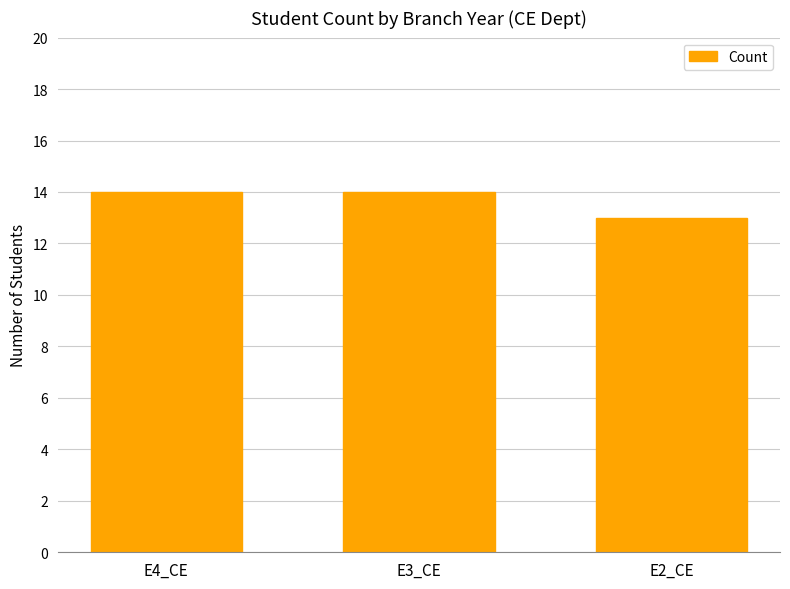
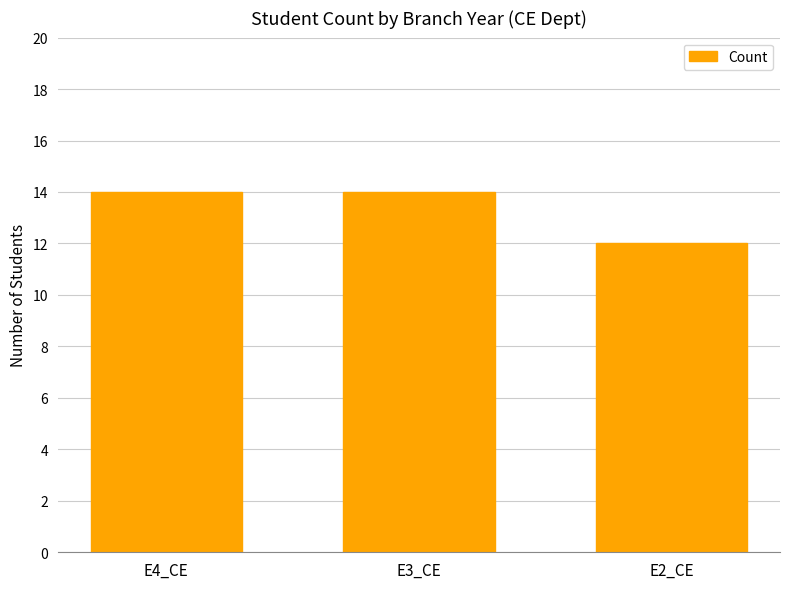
E2_CE: 13 -> 12
